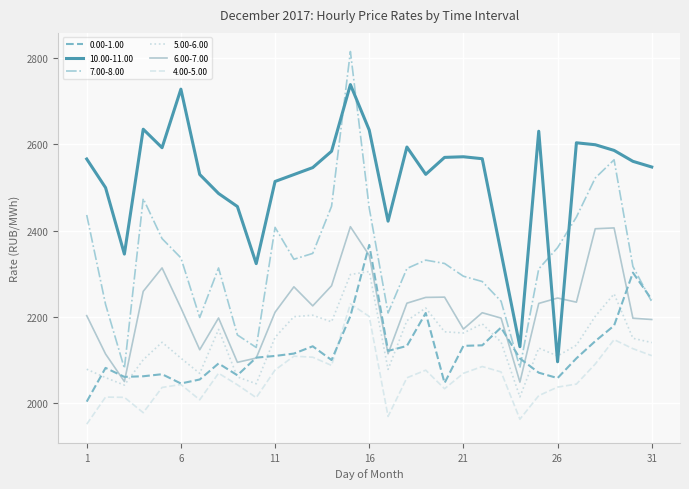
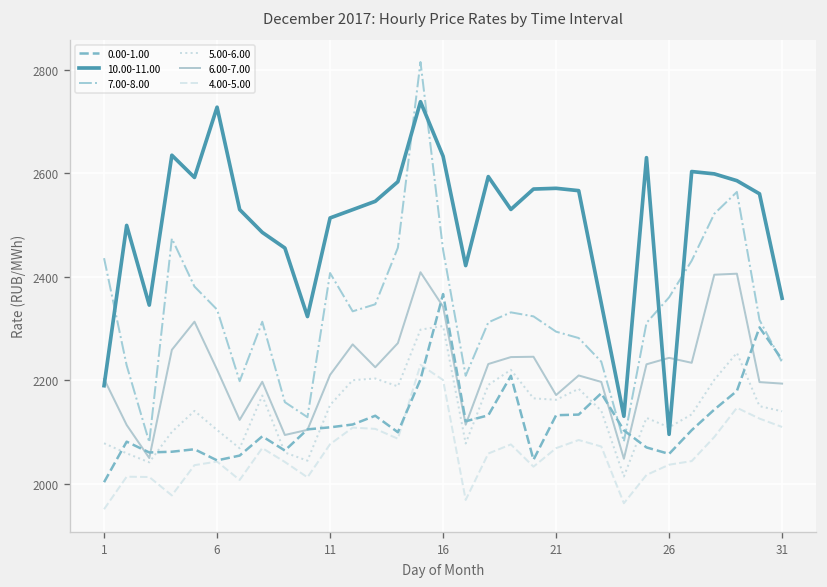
10.00-11.00, 1: 2570 -> 2190
10.00-11.00, 31: 2550 -> 2360
